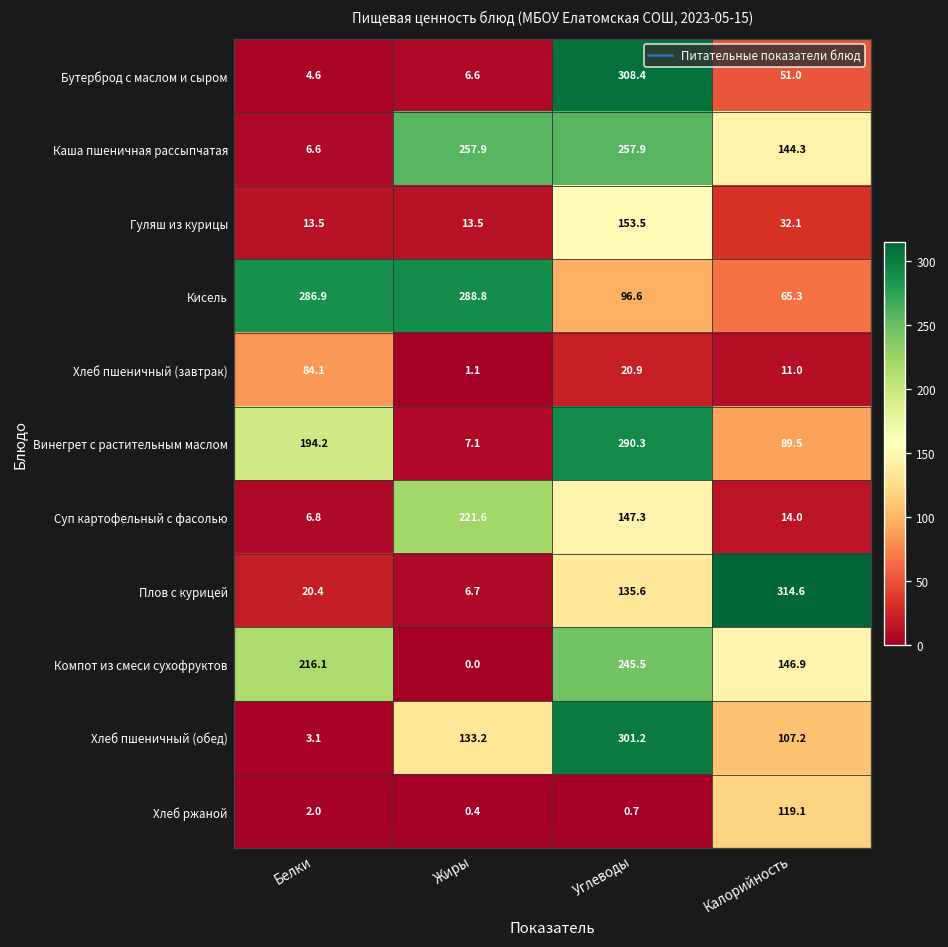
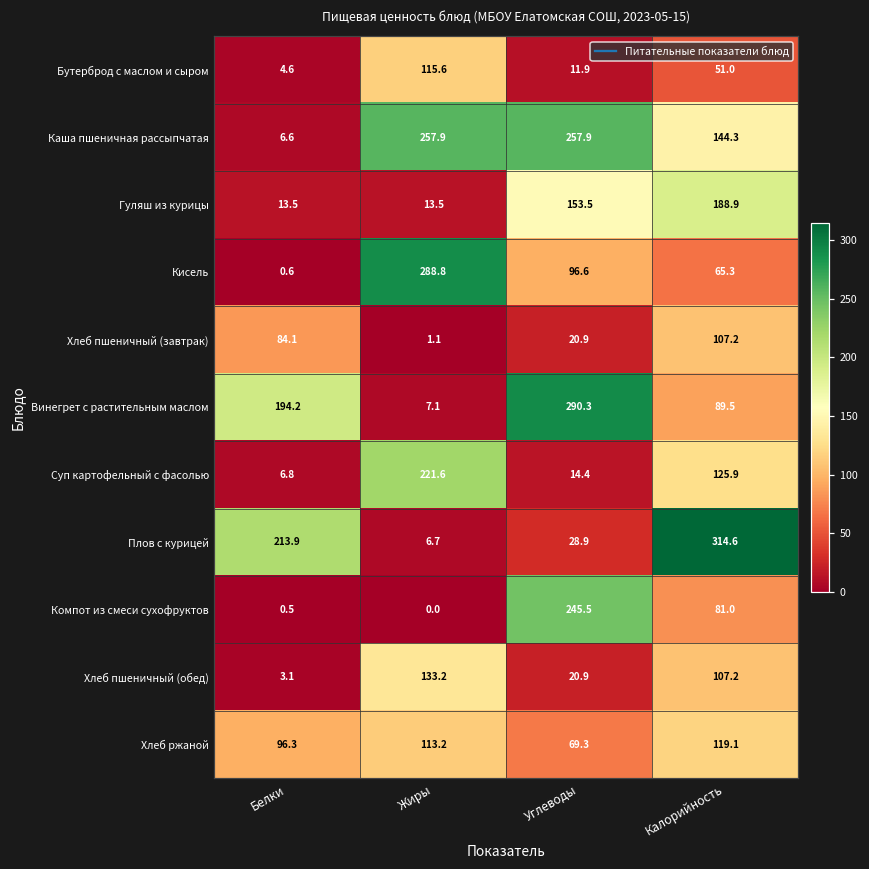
Бутерброд с маслом и сыром, Жиры: 6.6 -> 115.6
Бутерброд с маслом и сыром, Углеводы: 308.4 -> 11.9
Гуляш из курицы, Калорийность: 32.1 -> 188.9
Кисель, Белки: 286.9 -> 0.6
Хлеб пшеничный (завтрак), Калорийность: 11.0 -> 107.2
Суп картофельный с фасолью, Углеводы: 147.3 -> 14.4
Суп картофельный с фасолью, Калорийность: 14.0 -> 125.9
Плов с курицей, Белки: 20.4 -> 213.9
Плов с курицей, Углеводы: 135.6 -> 28.9
Компот из смеси сухофруктов, Белки: 216.1 -> 0.5
Компот из смеси сухофруктов, Калорийность: 146.9 -> 81.0
Хлеб пшеничный (обед), Углеводы: 301.2 -> 20.9
Хлеб ржаной, Белки: 2.0 -> 96.3
Хлеб ржаной, Жиры: 0.4 -> 113.2
Хлеб ржаной, Углеводы: 0.7 -> 69.3
